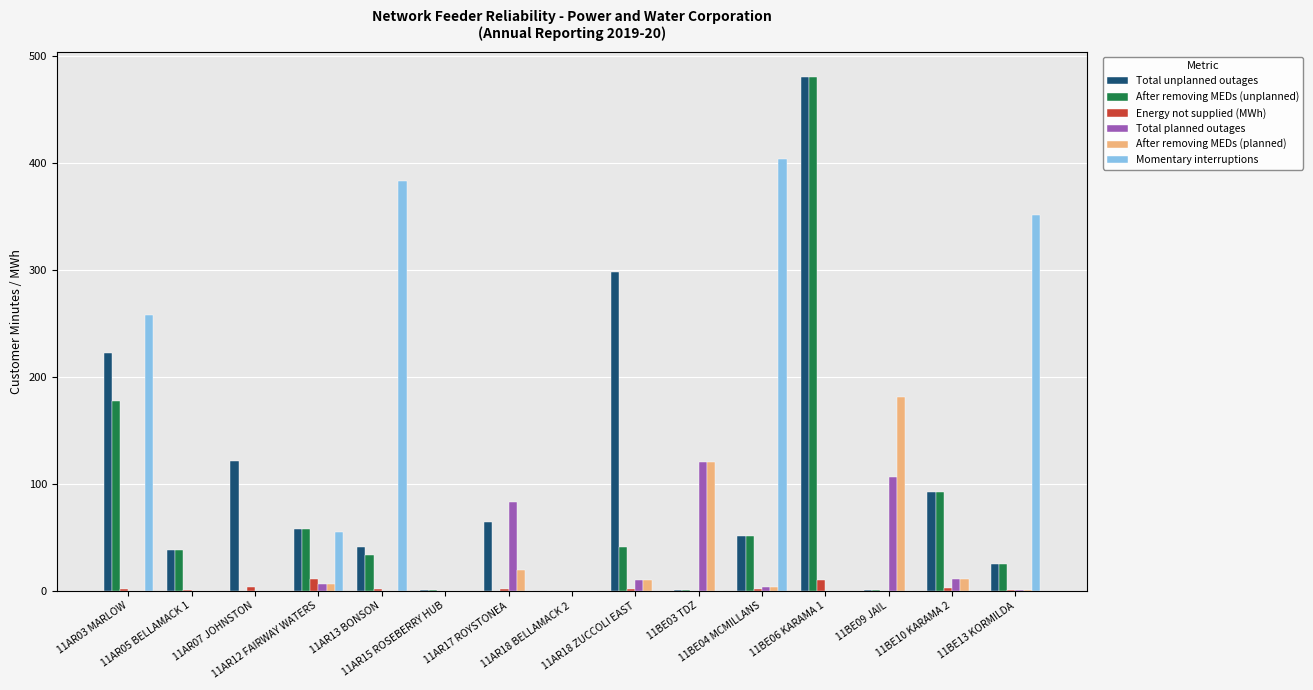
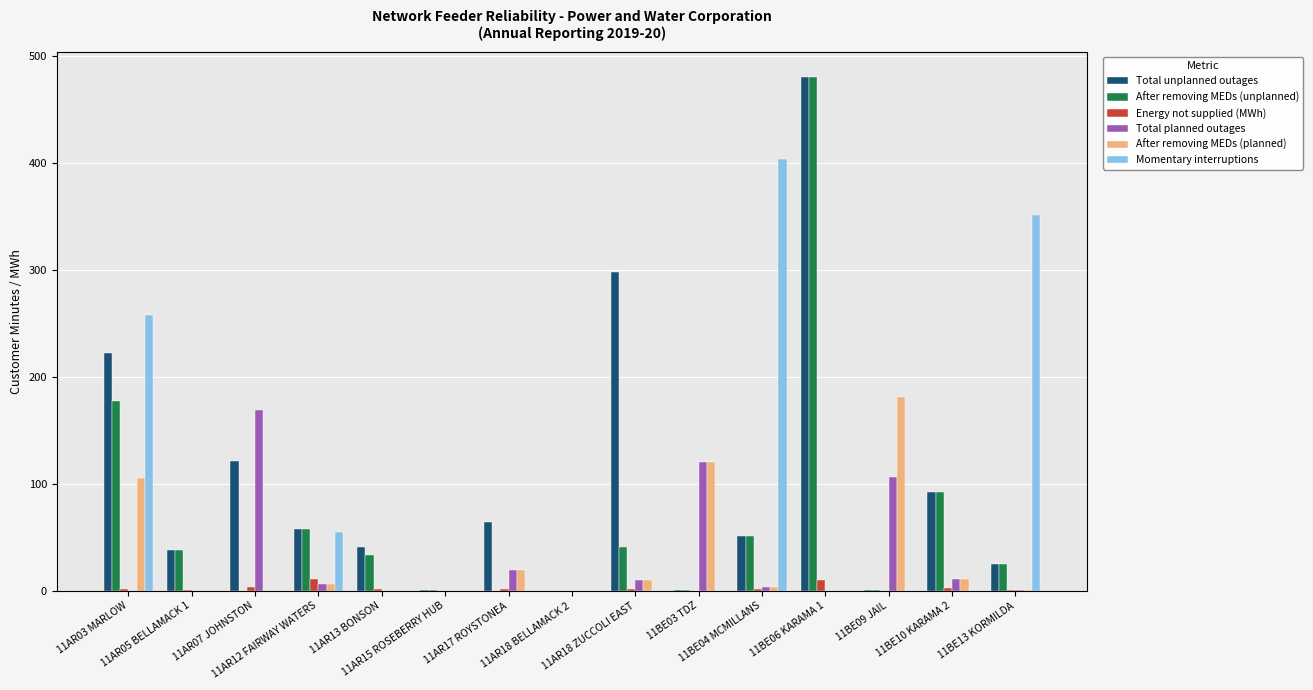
After removing MEDs (planned), 11AR03 MARLOW: 0 -> 105
Total planned outages, 11AR07 JOHNSTON: 0 -> 169
Momentary interruptions, 11AR13 BONSON: 384 -> 0
Total planned outages, 11AR17 ROYSTONEA: 83 -> 20
